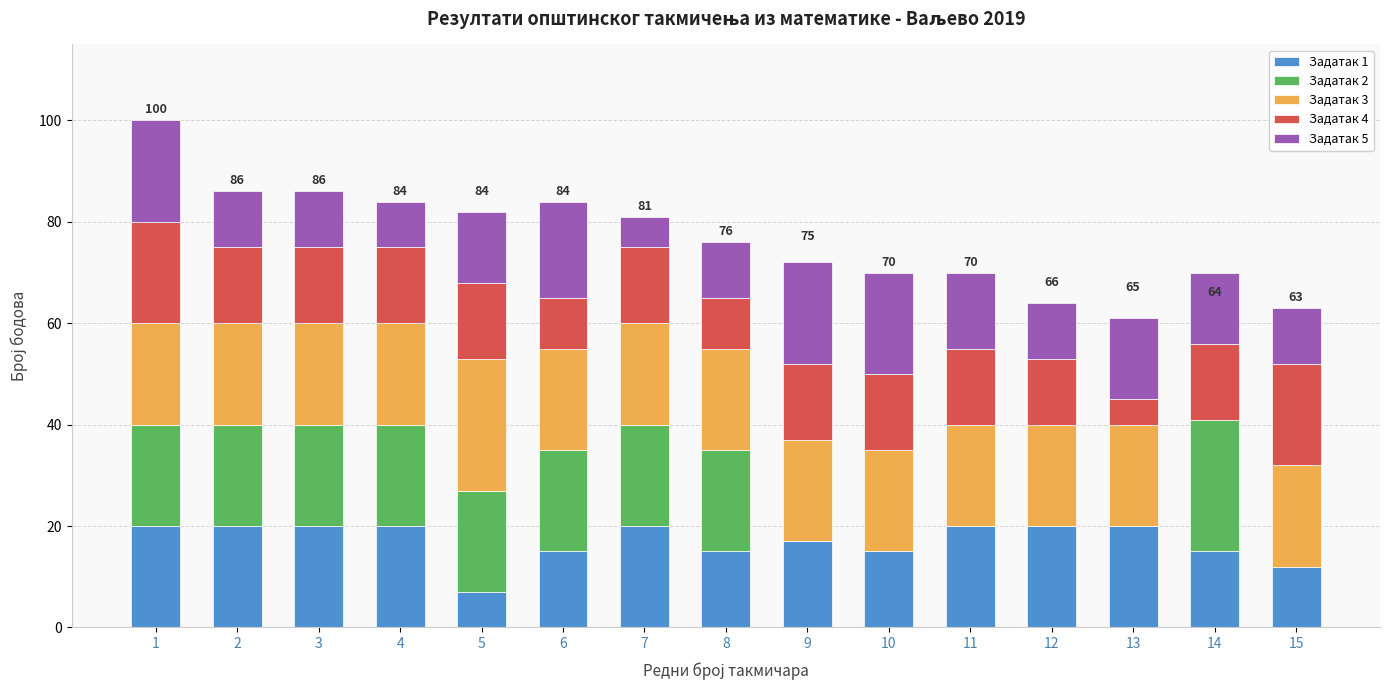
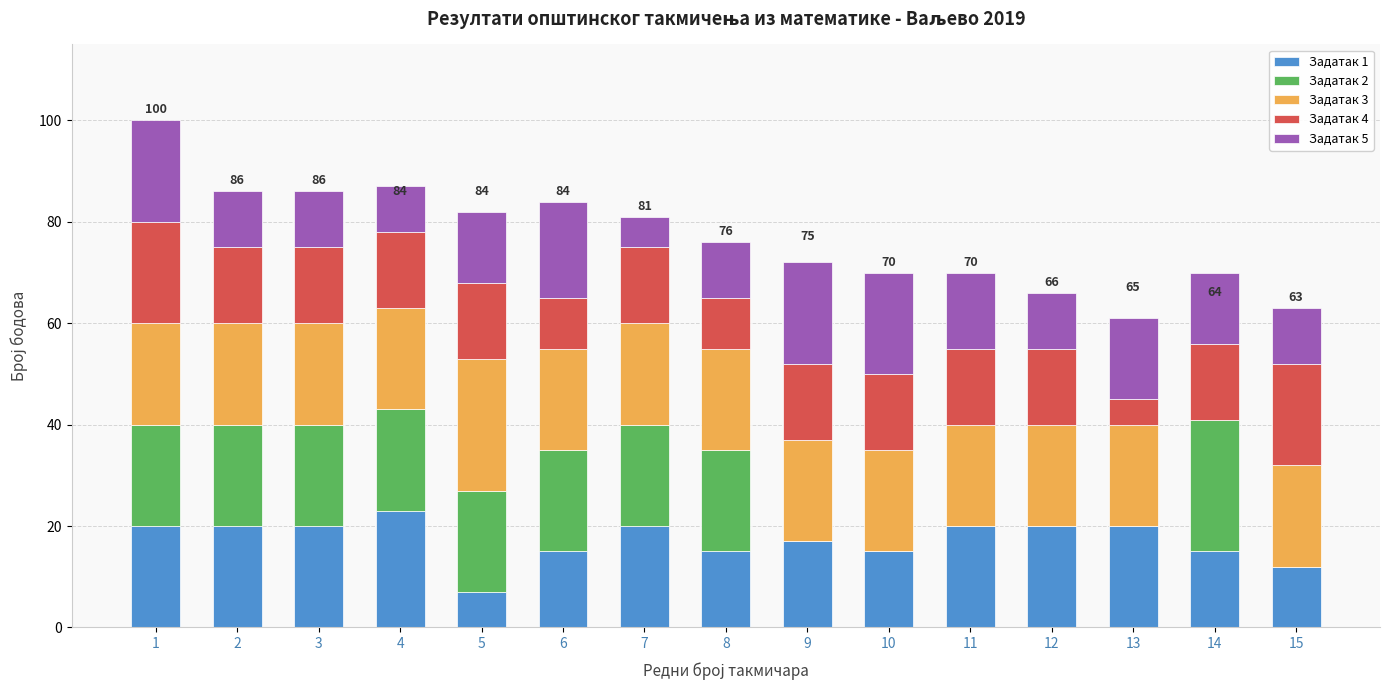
Задатак 1, 4: 20 -> 23
Задатак 4, 12: 13 -> 15
